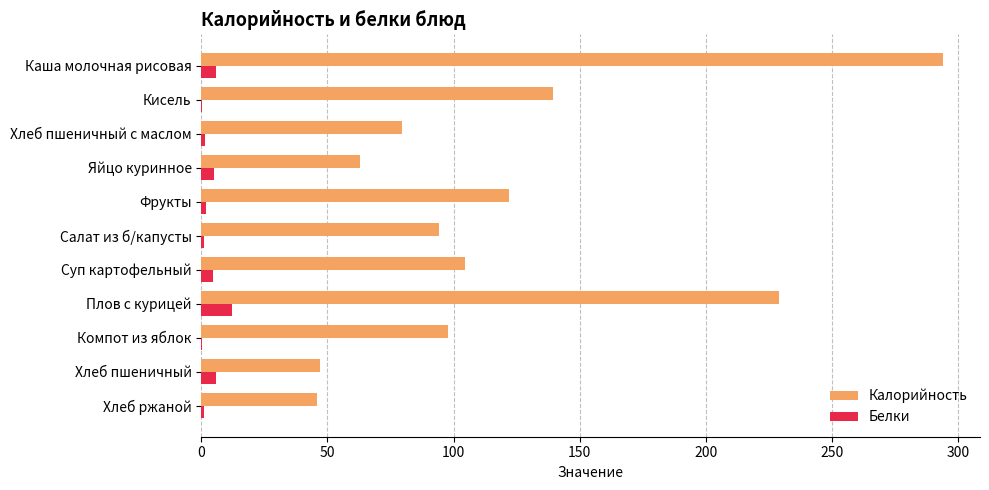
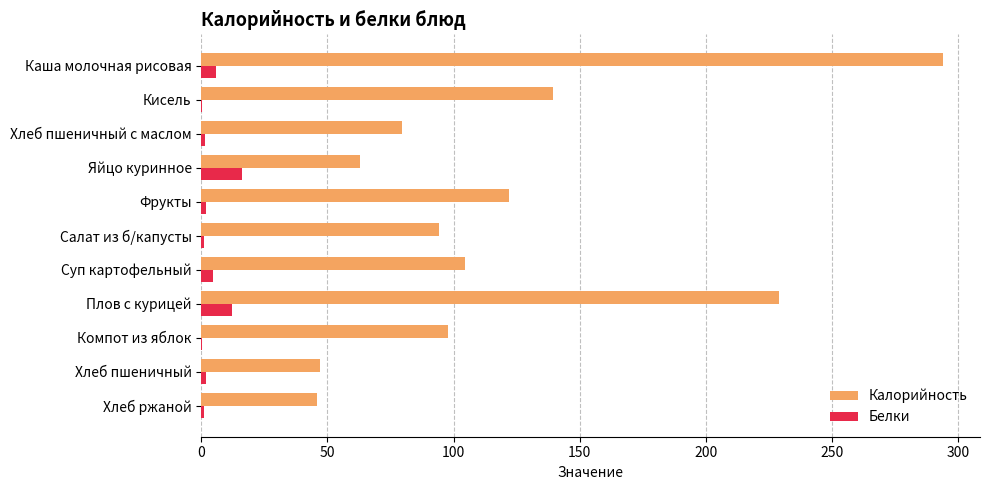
Белки, Яйцо куринное: 5 -> 16
Белки, Хлеб пшеничный: 6 -> 2
